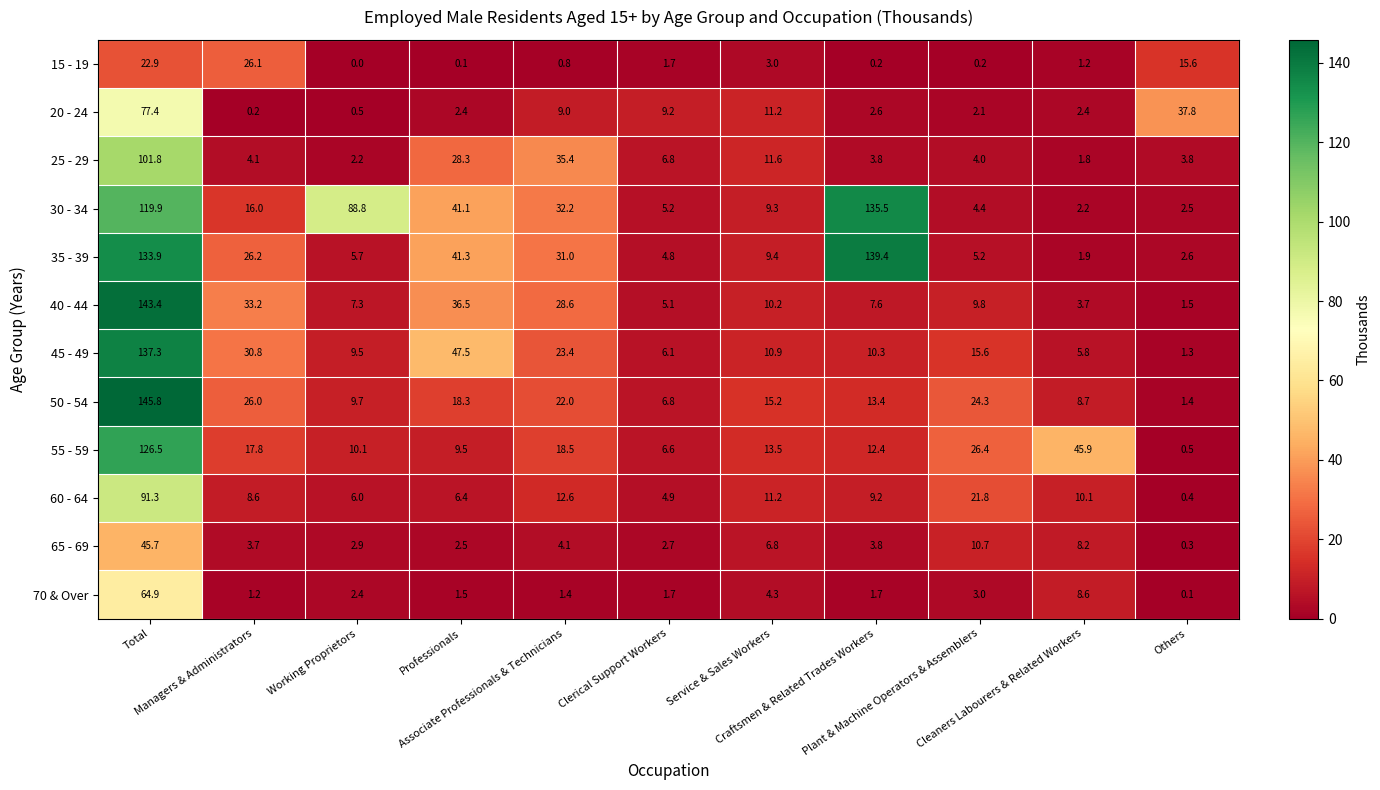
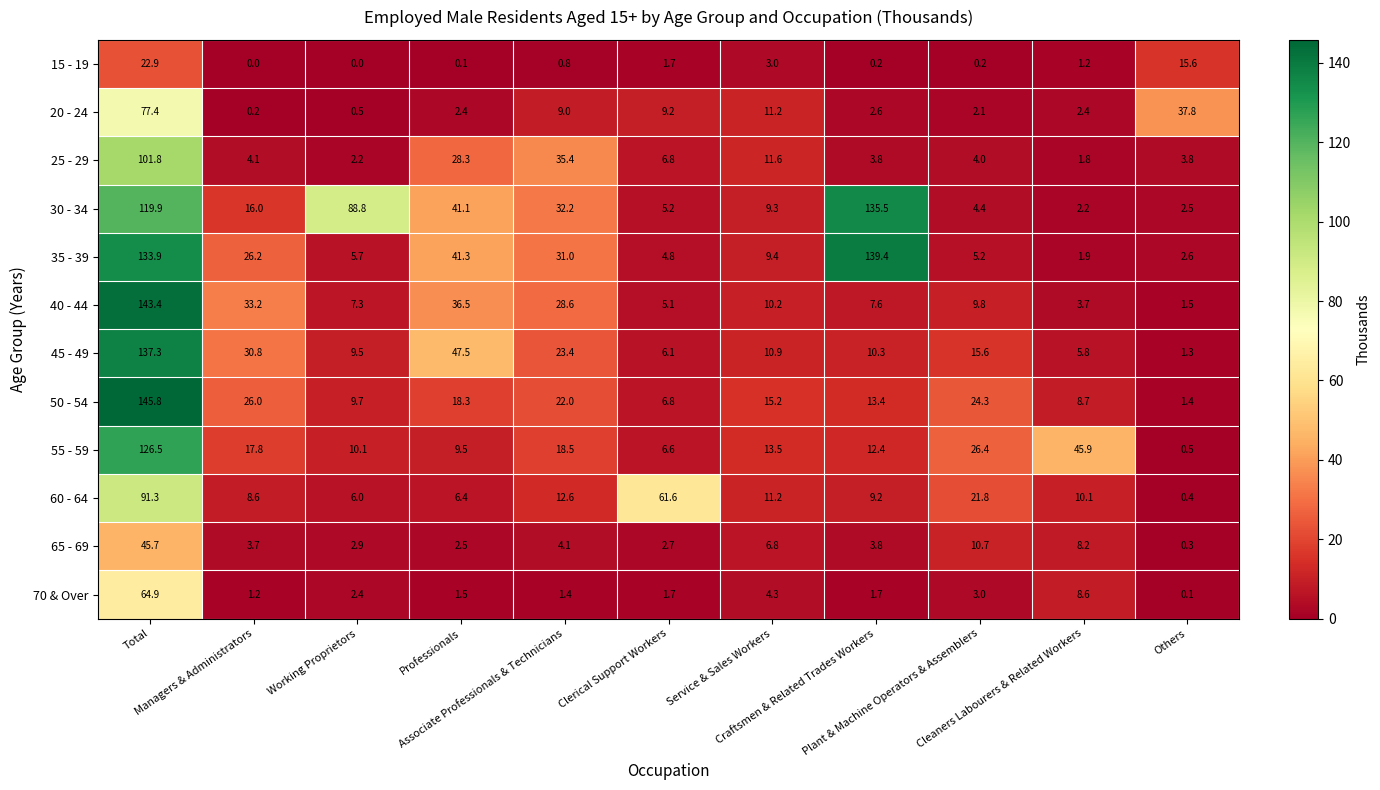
15 - 19, Managers & Administrators: 26.1 -> 0.0
60 - 64, Clerical Support Workers: 4.9 -> 61.6
